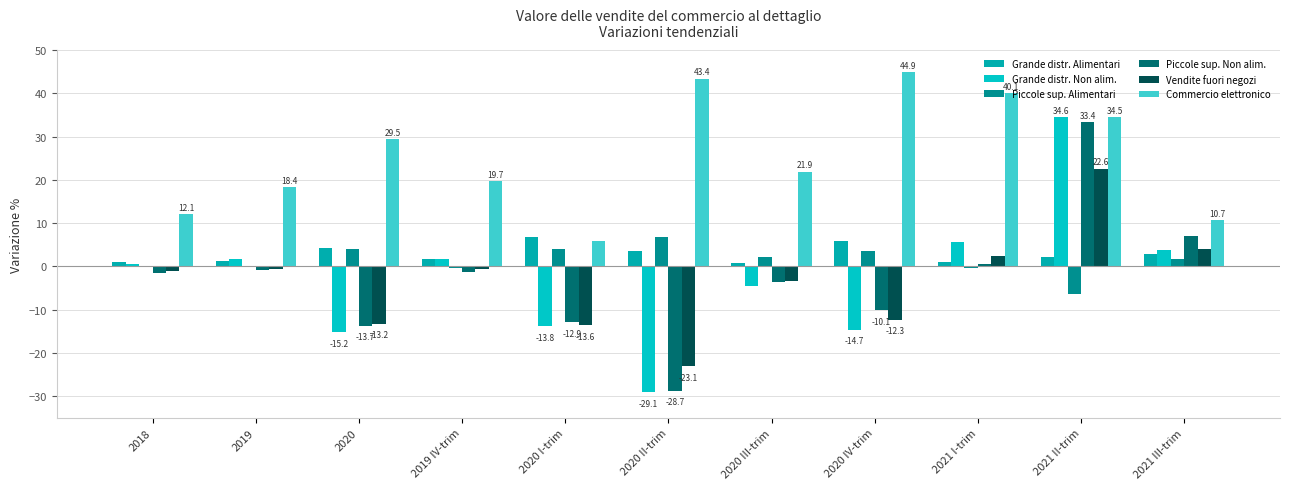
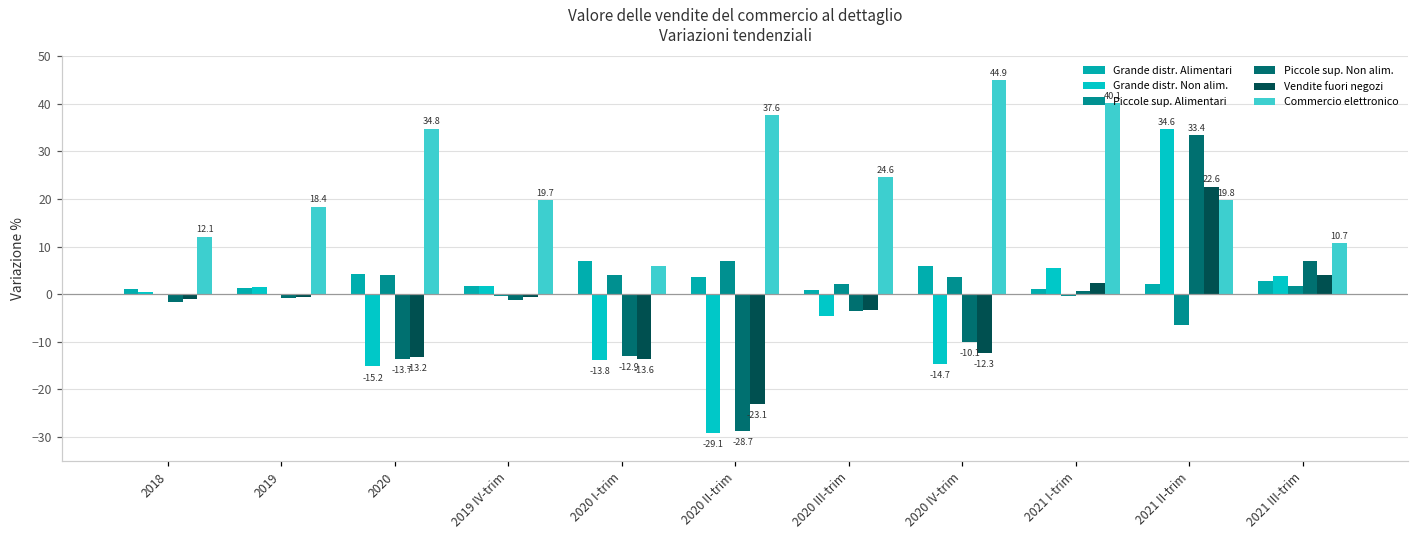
Commercio elettronico, 2020: 29.5 -> 34.8
Commercio elettronico, 2020 II-trim: 43.4 -> 37.6
Commercio elettronico, 2020 III-trim: 21.9 -> 24.6
Commercio elettronico, 2021 II-trim: 34.5 -> 19.8
